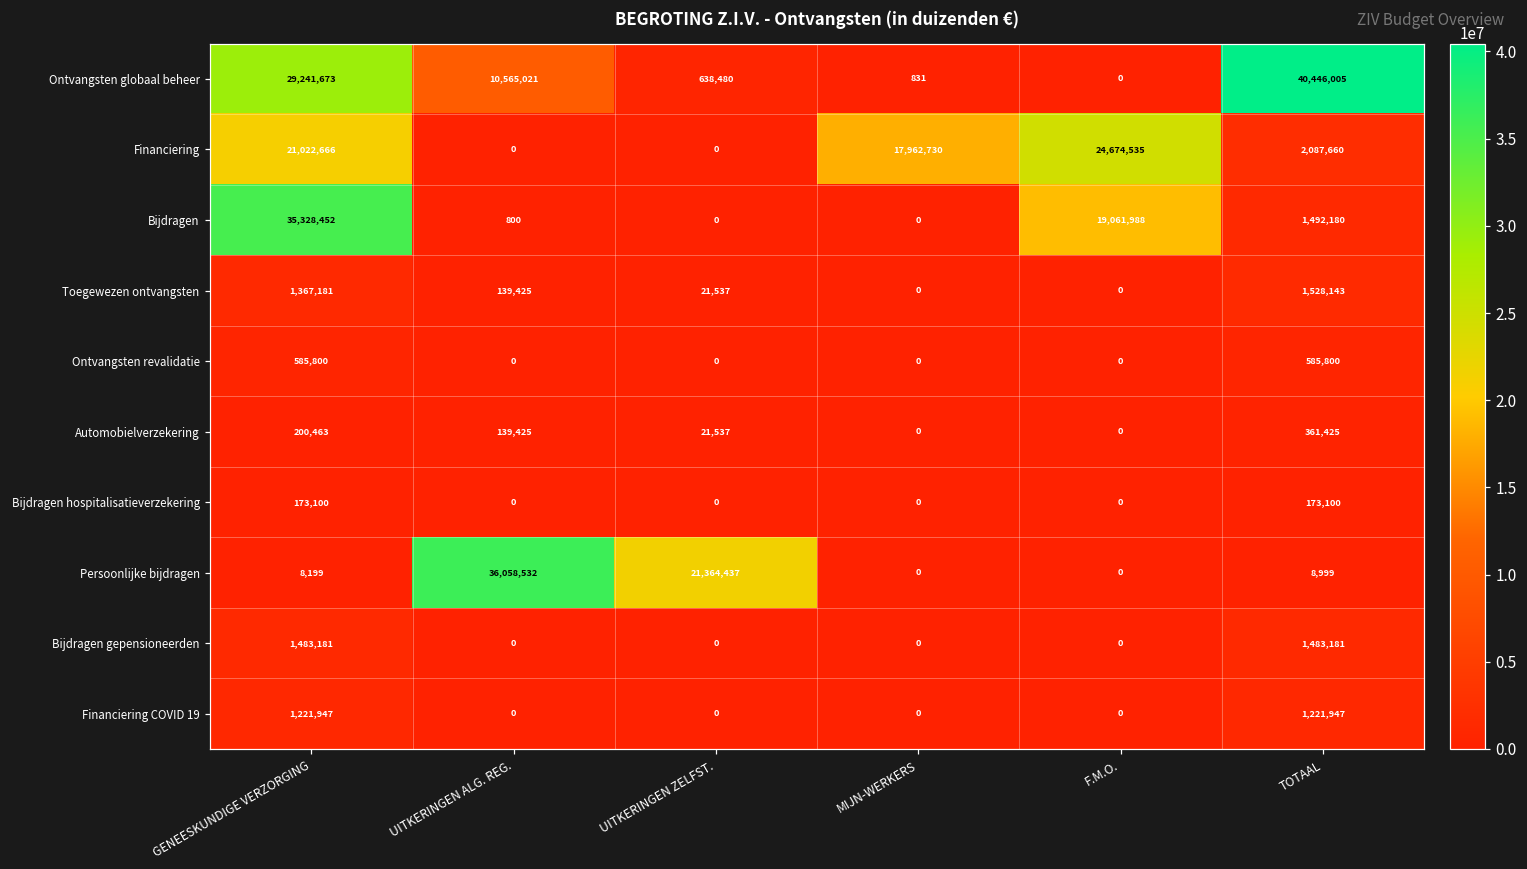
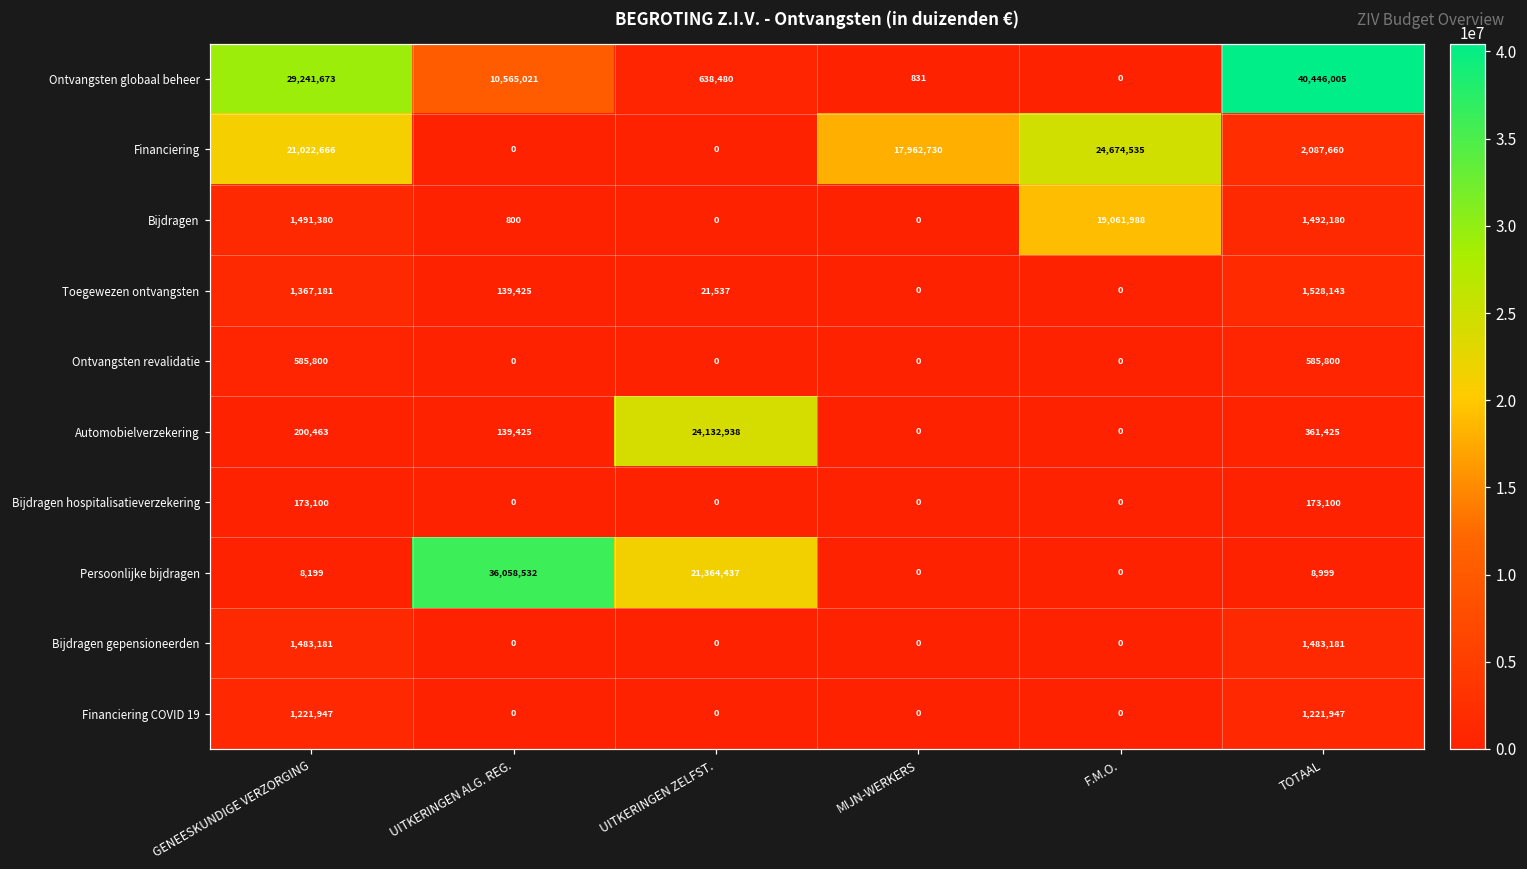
Bijdragen, GENEESKUNDIGE VERZORGING: 35,328,452 -> 1,491,380
Automobielverzekering, UITKERINGEN ZELFST.: 21,537 -> 24,132,938
